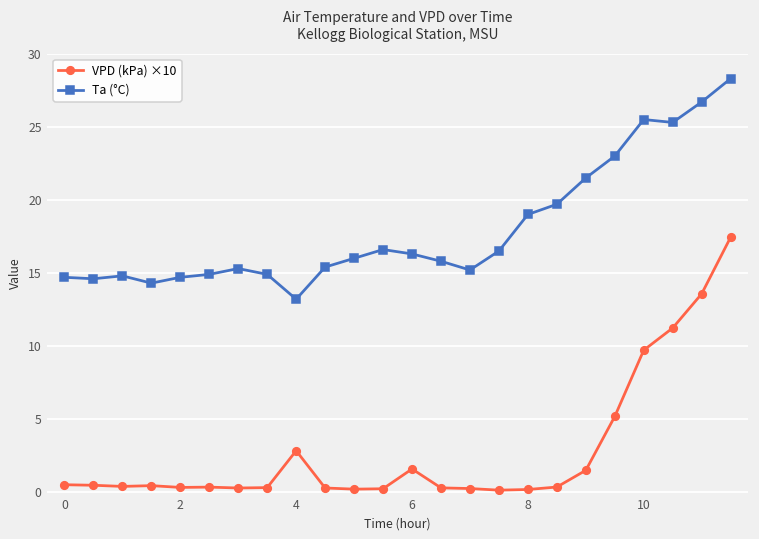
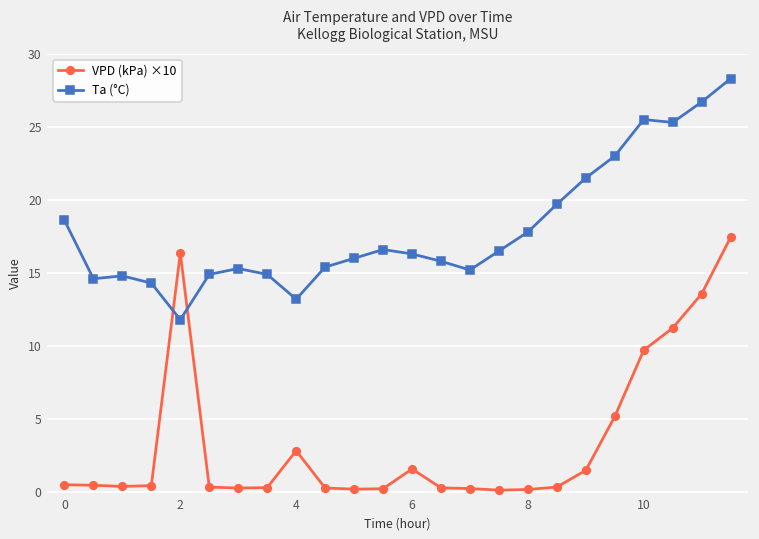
Ta (°C), 0: 14.7 -> 18.6
VPD (kPa) ×10, 2: 0.3 -> 16.4
Ta (°C), 2: 14.7 -> 11.8
Ta (°C), 8: 19.0 -> 17.8
